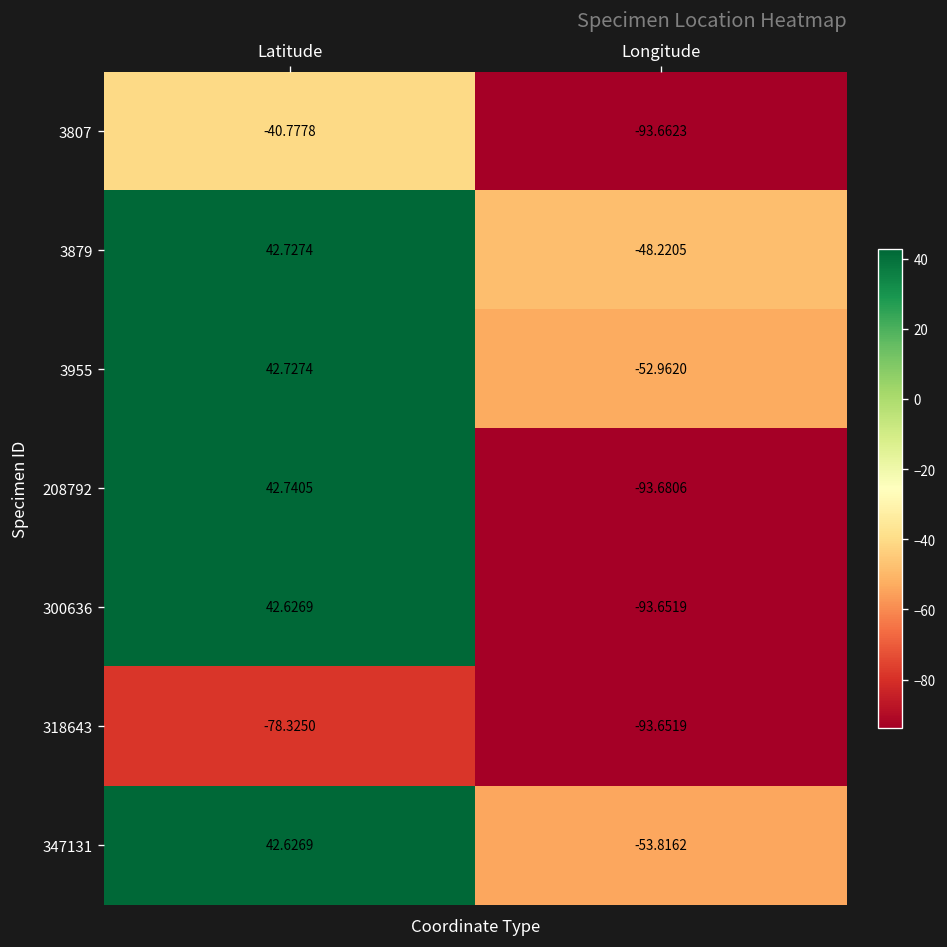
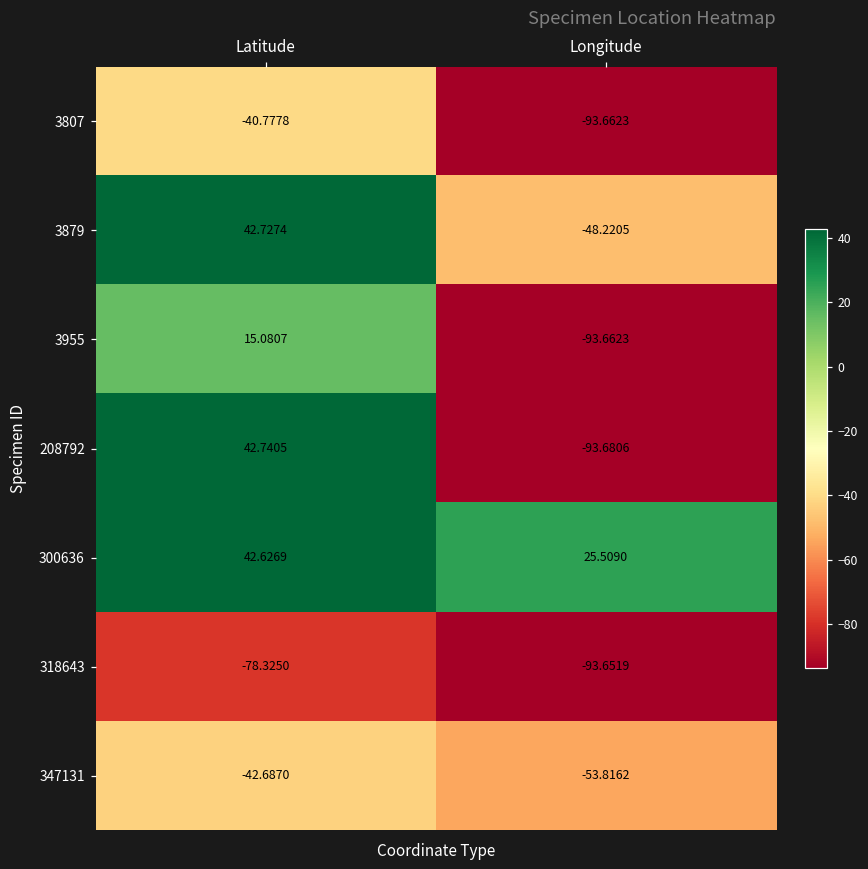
3955, Latitude: 42.7274 -> 15.0807
3955, Longitude: -52.9620 -> -93.6623
300636, Longitude: -93.6519 -> 25.5090
347131, Latitude: 42.6269 -> -42.6870
